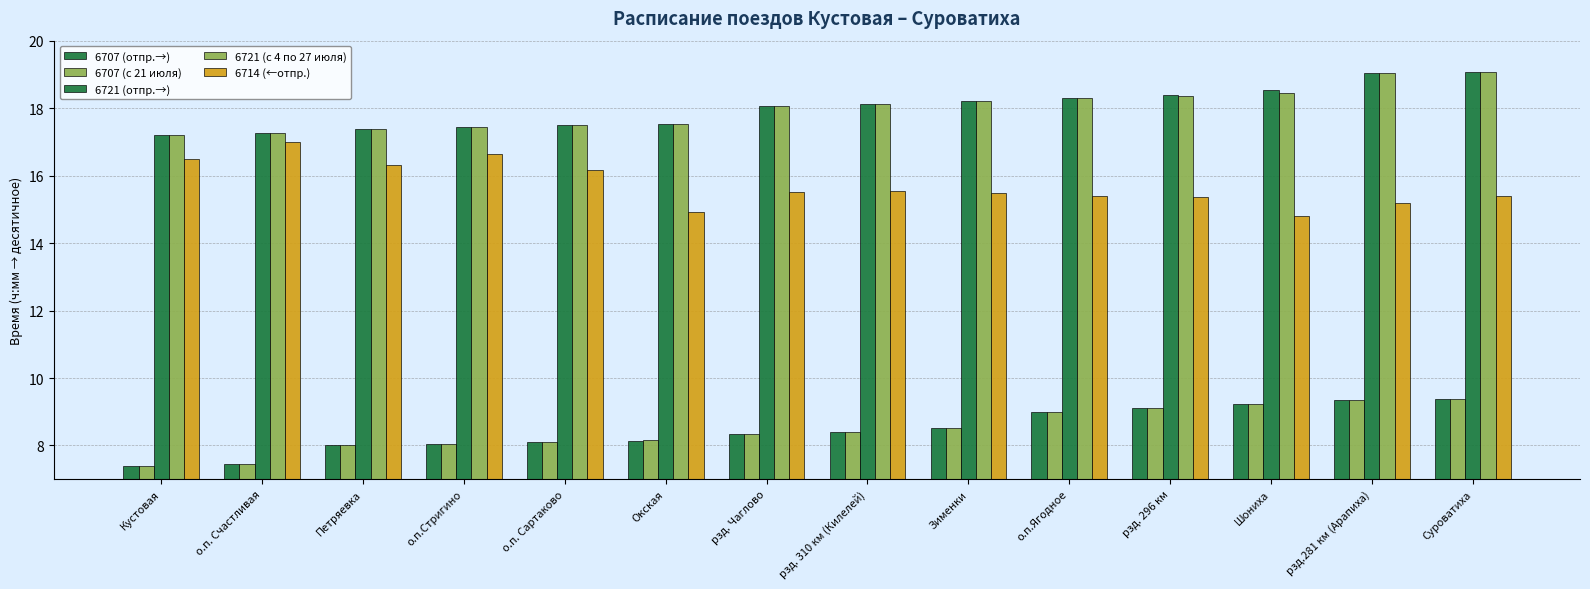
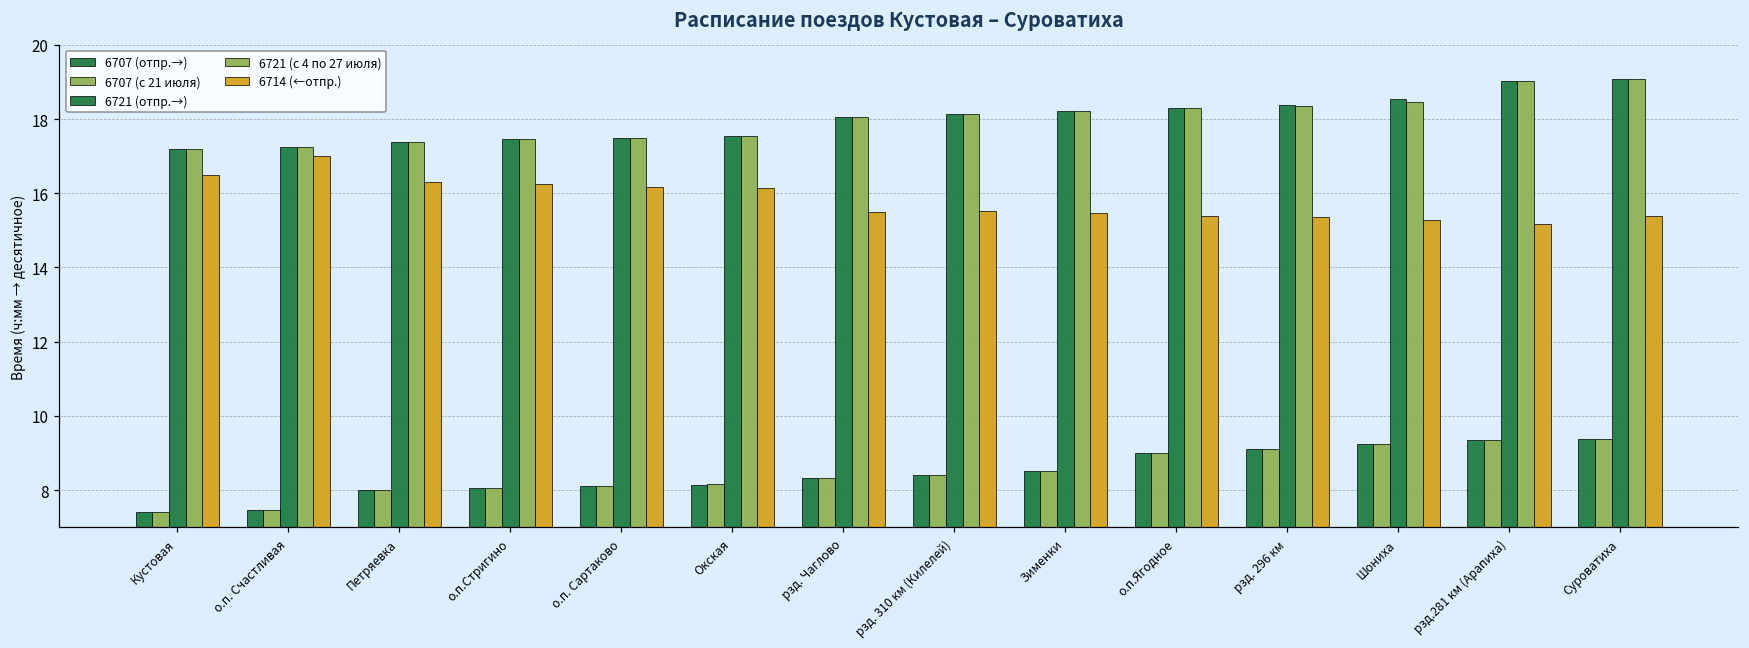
6714 (←отпр.), о.п.Стригино: 16.7 -> 16.3
6714 (←отпр.), Окская: 14.9 -> 16.2
6714 (←отпр.), Шониха: 14.8 -> 15.3
